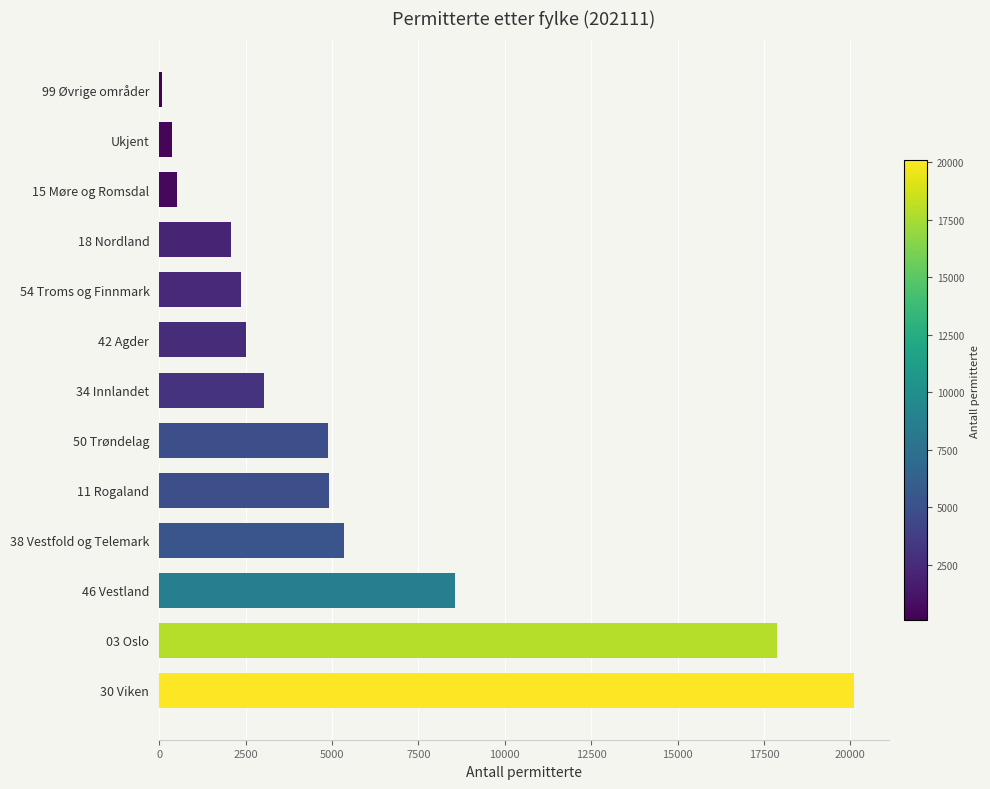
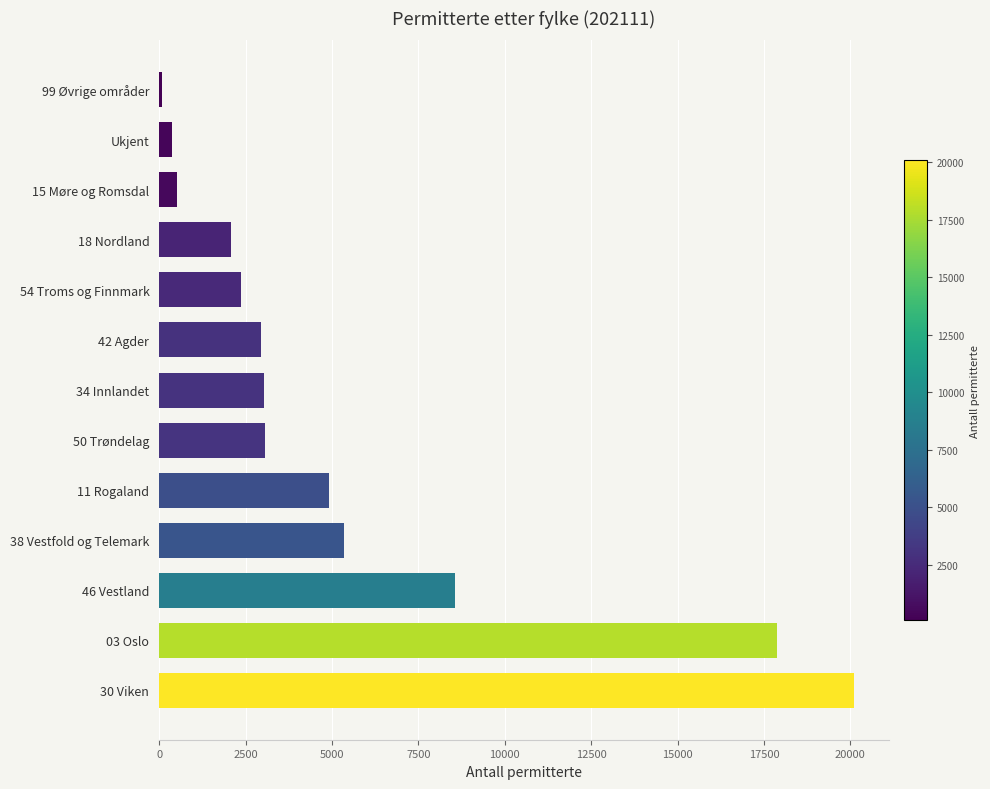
42 Agder: 2500 -> 3000
50 Trøndelag: 4900 -> 3100
